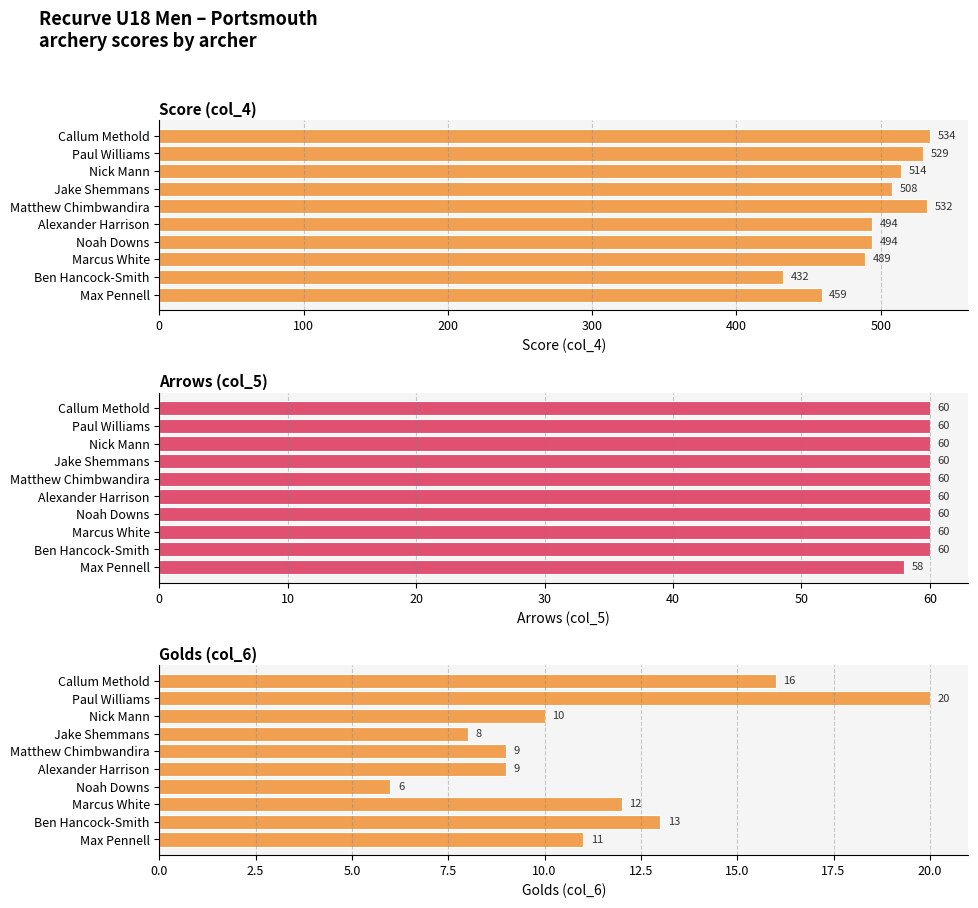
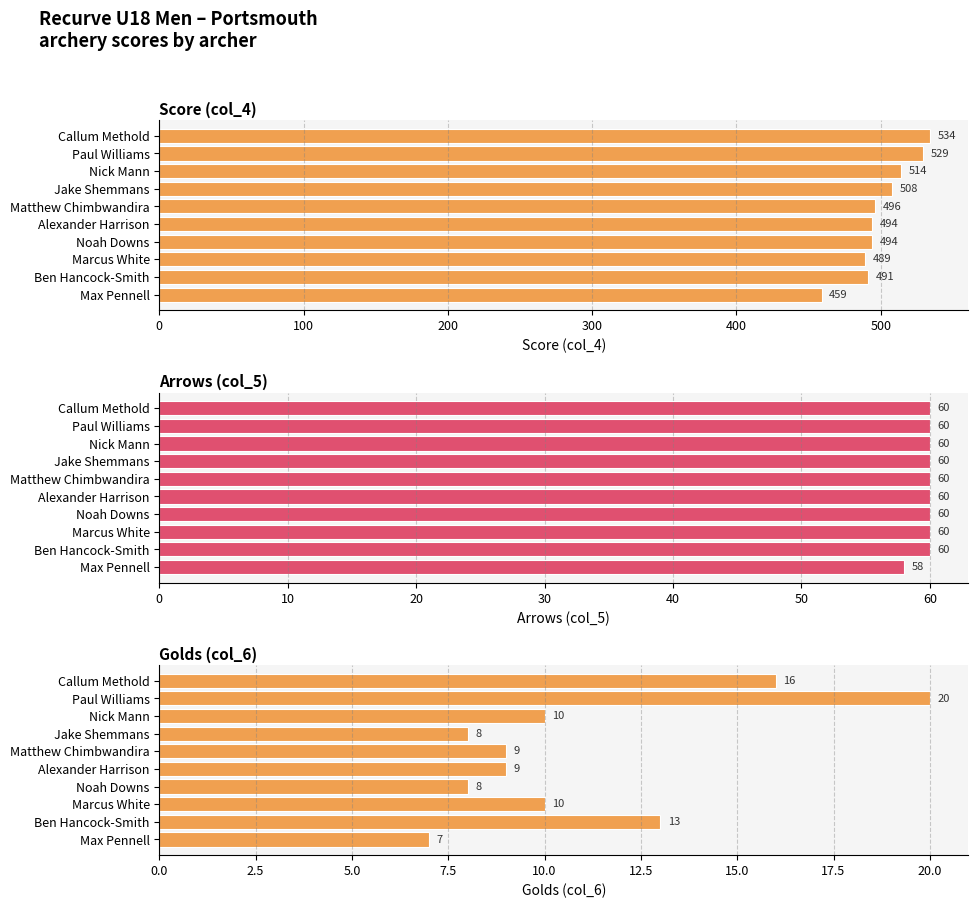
Score (col_4), Matthew Chimbwandira: 532 -> 496
Score (col_4), Ben Hancock-Smith: 432 -> 491
Golds (col_6), Noah Downs: 6 -> 8
Golds (col_6), Marcus White: 12 -> 10
Golds (col_6), Max Pennell: 11 -> 7
